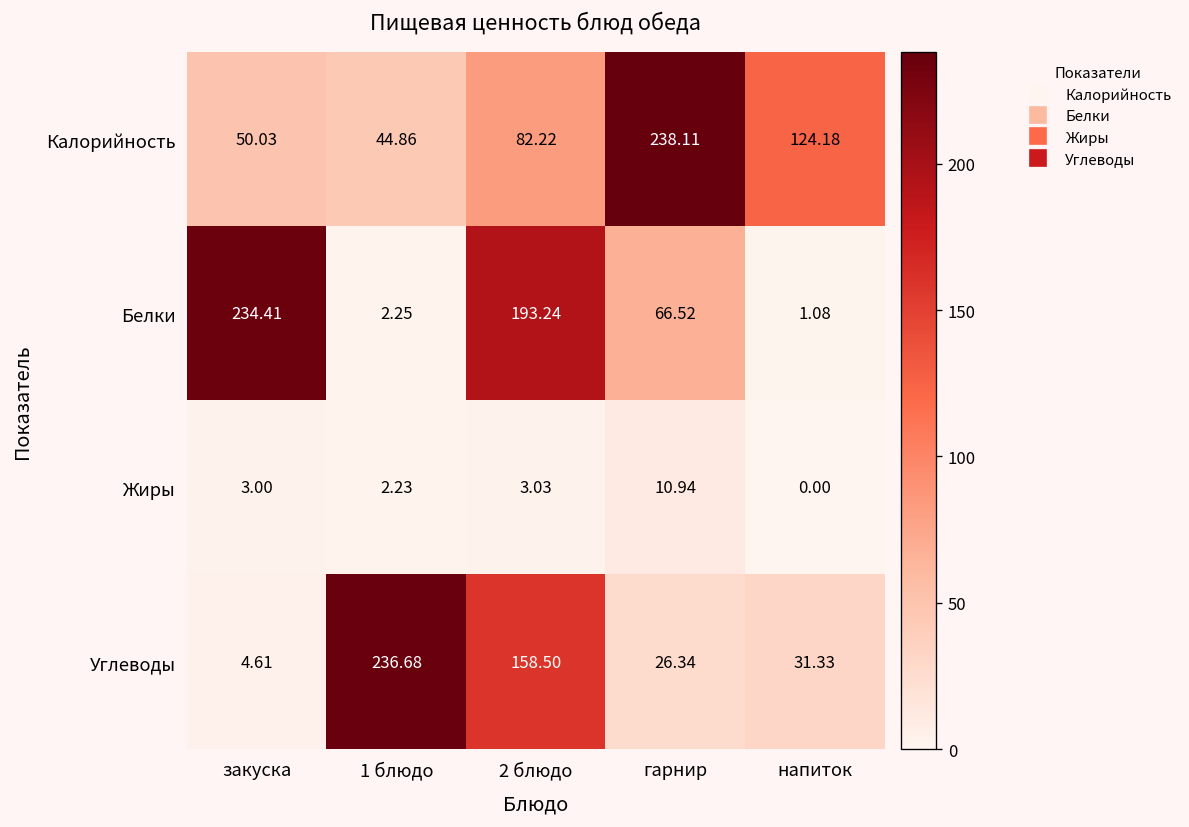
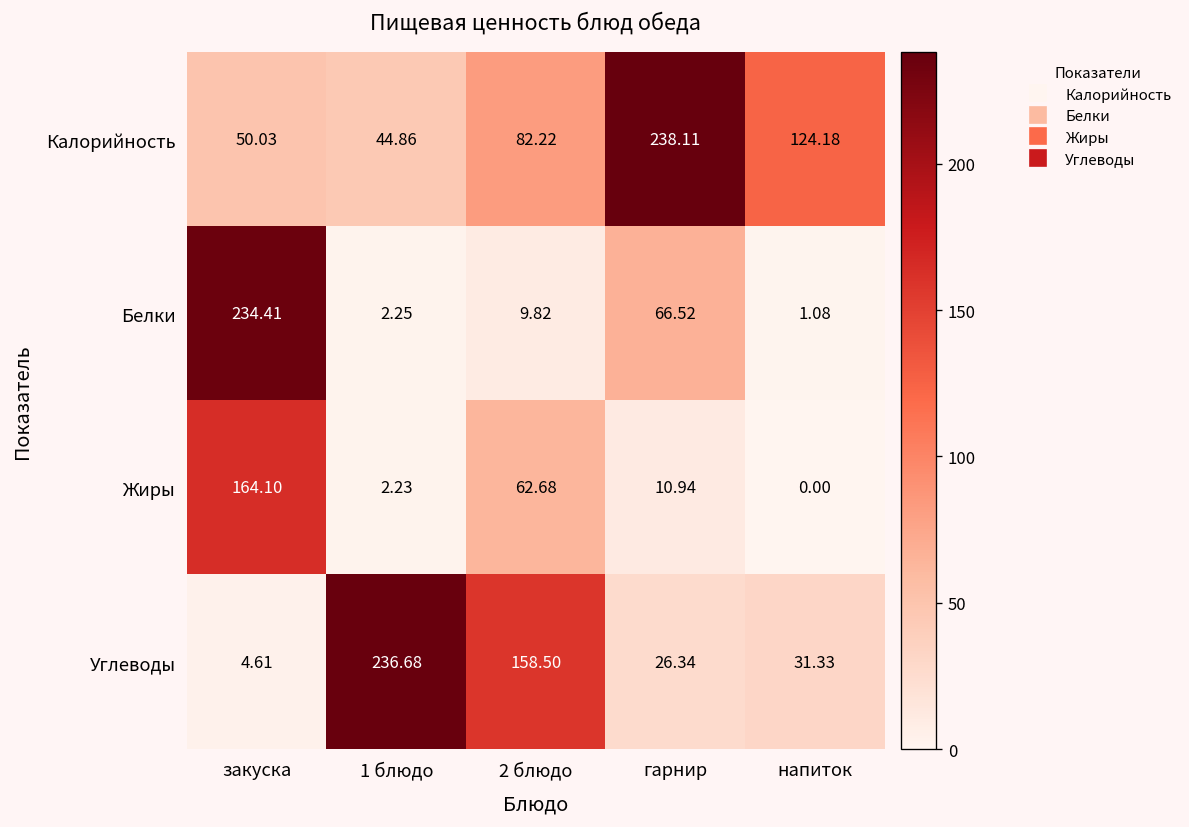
Белки, 2 блюдо: 193.24 -> 9.82
Жиры, закуска: 3.00 -> 164.10
Жиры, 2 блюдо: 3.03 -> 62.68
